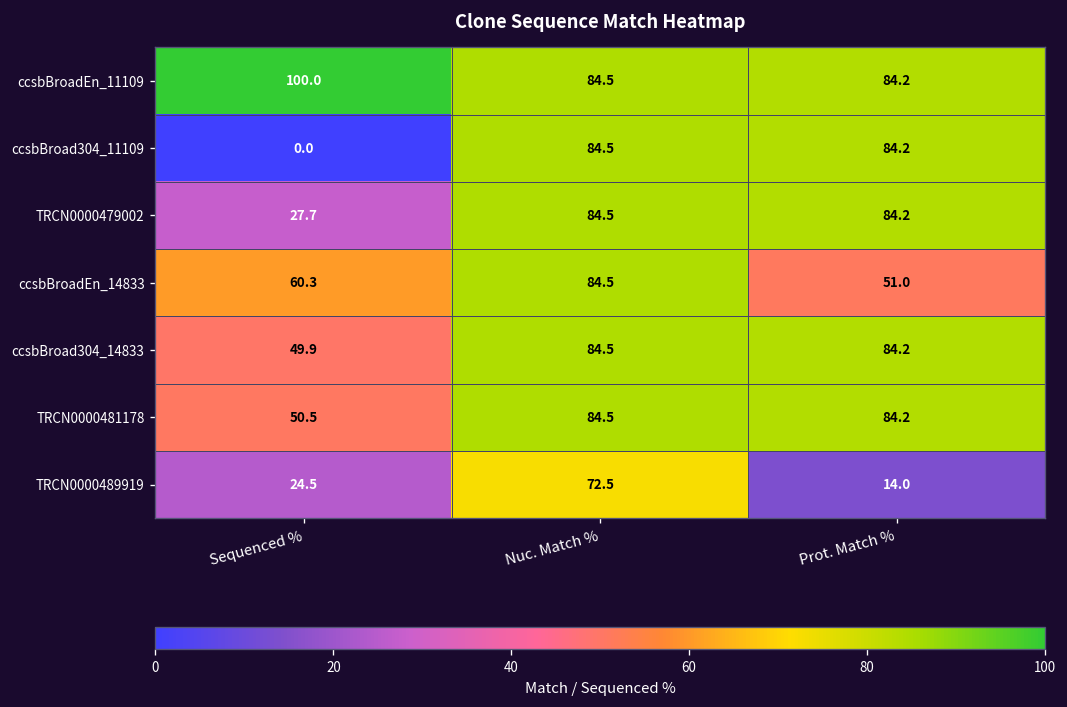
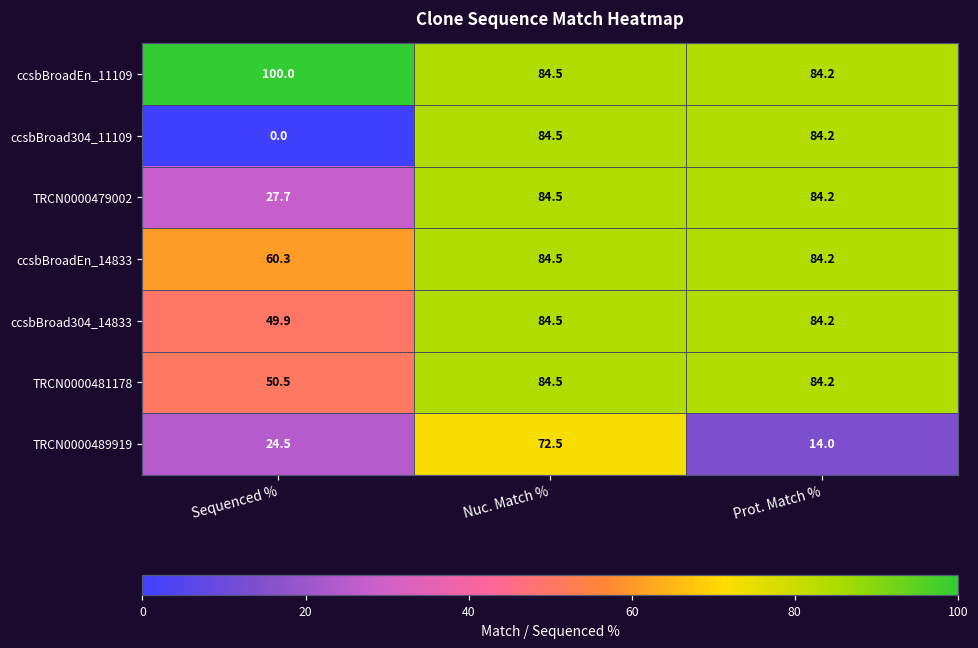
ccsbBroadEn_14833, Prot. Match %: 51.0 -> 84.2
